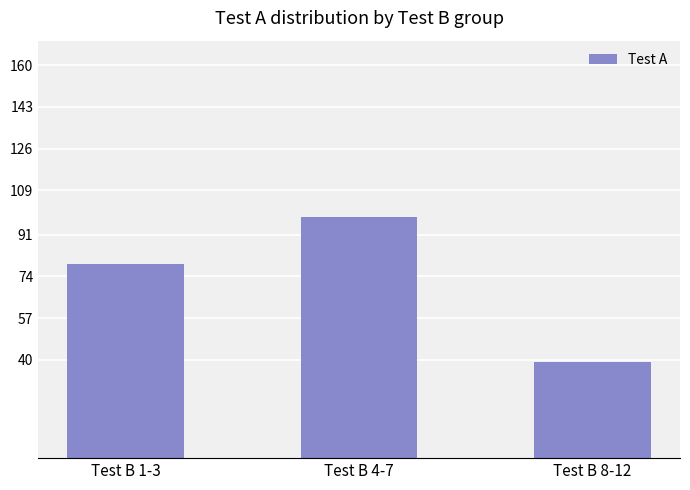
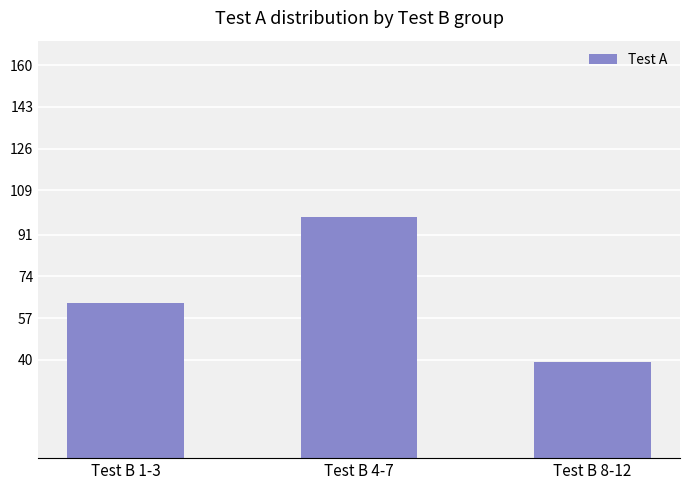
Test B 1-3: 79 -> 63
